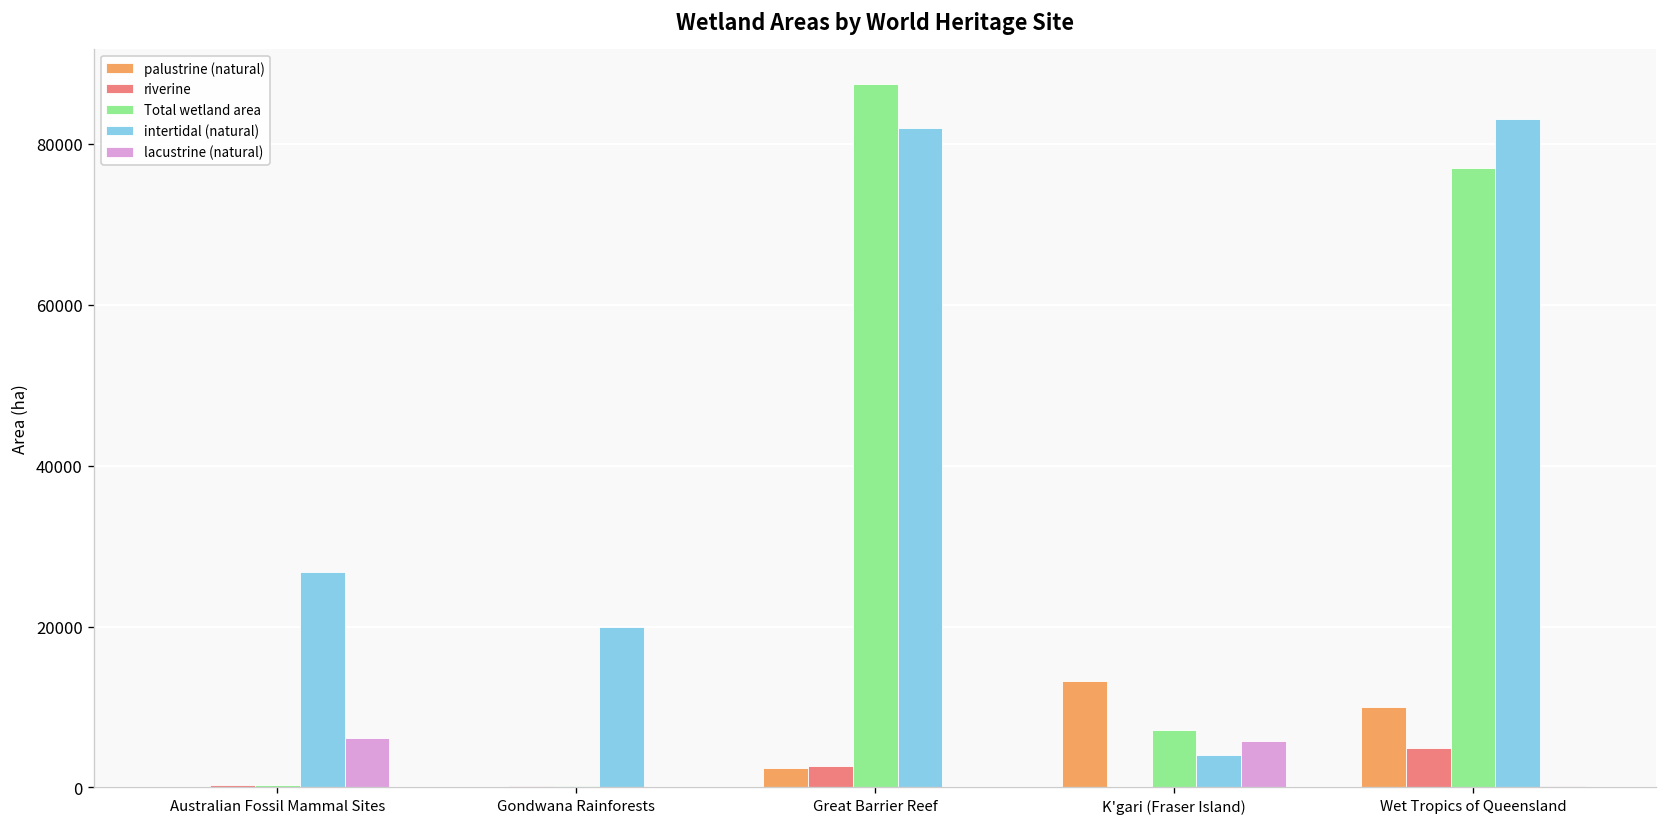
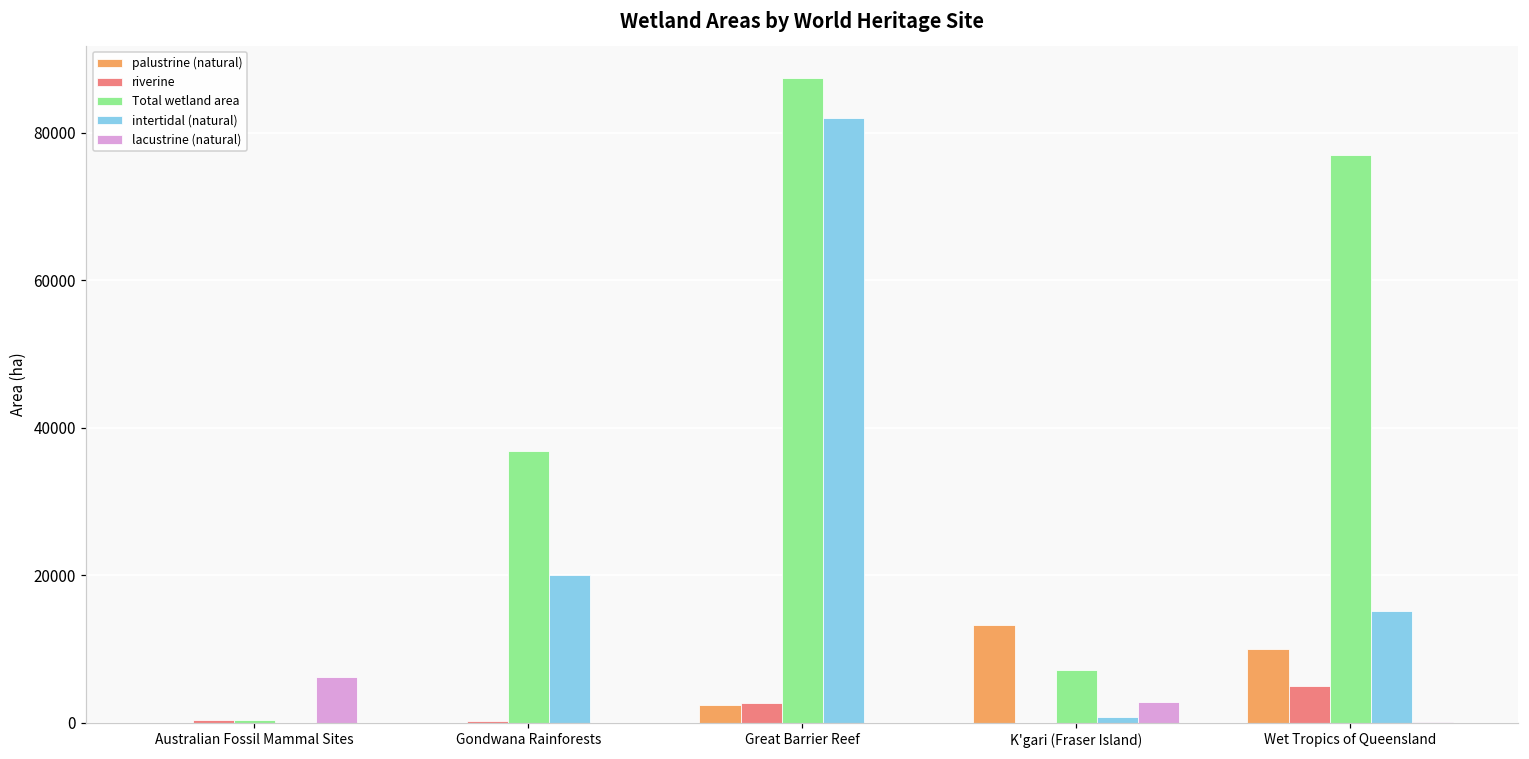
intertidal (natural), Australian Fossil Mammal Sites: 27000 -> 0
Total wetland area, Gondwana Rainforests: 0 -> 37000
intertidal (natural), K'gari (Fraser Island): 4000 -> 1000
lacustrine (natural), K'gari (Fraser Island): 6000 -> 3000
intertidal (natural), Wet Tropics of Queensland: 83000 -> 15000
